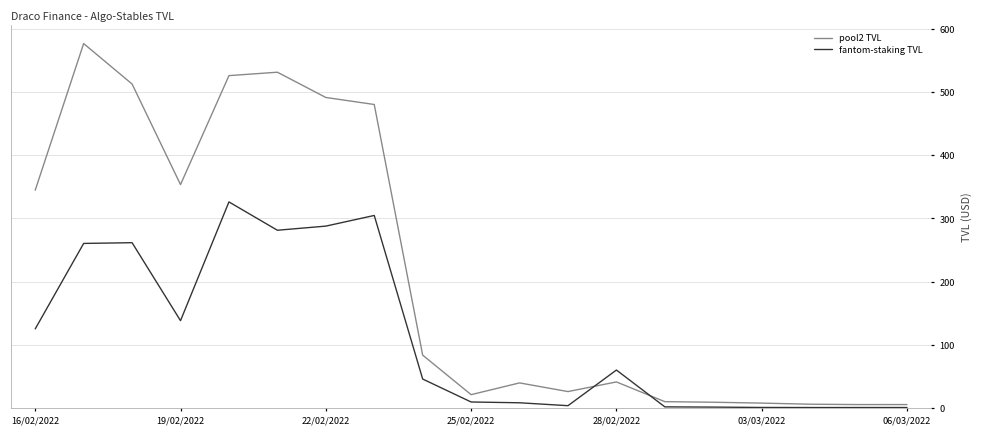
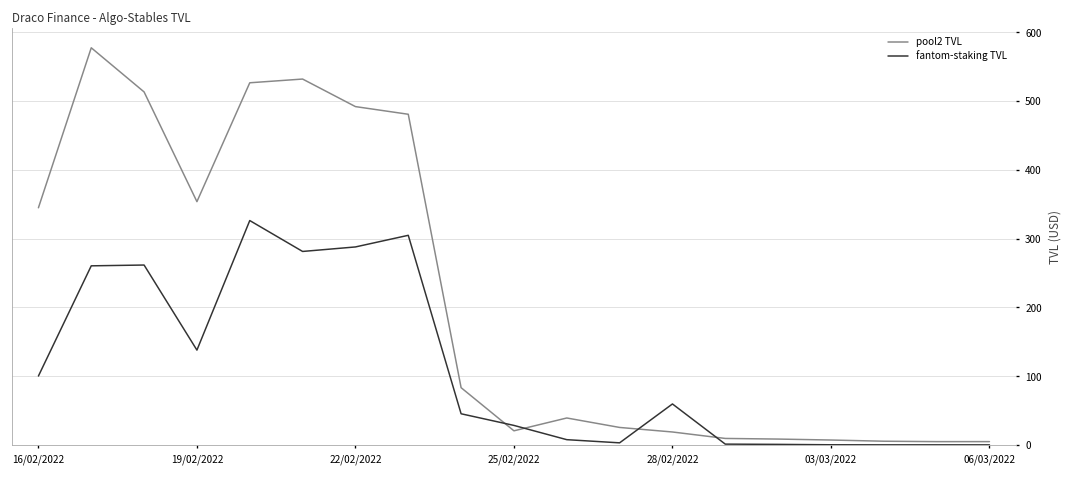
fantom-staking TVL, 16/02/2022: 120 -> 100
fantom-staking TVL, 25/02/2022: 10 -> 30
pool2 TVL, 28/02/2022: 40 -> 20
